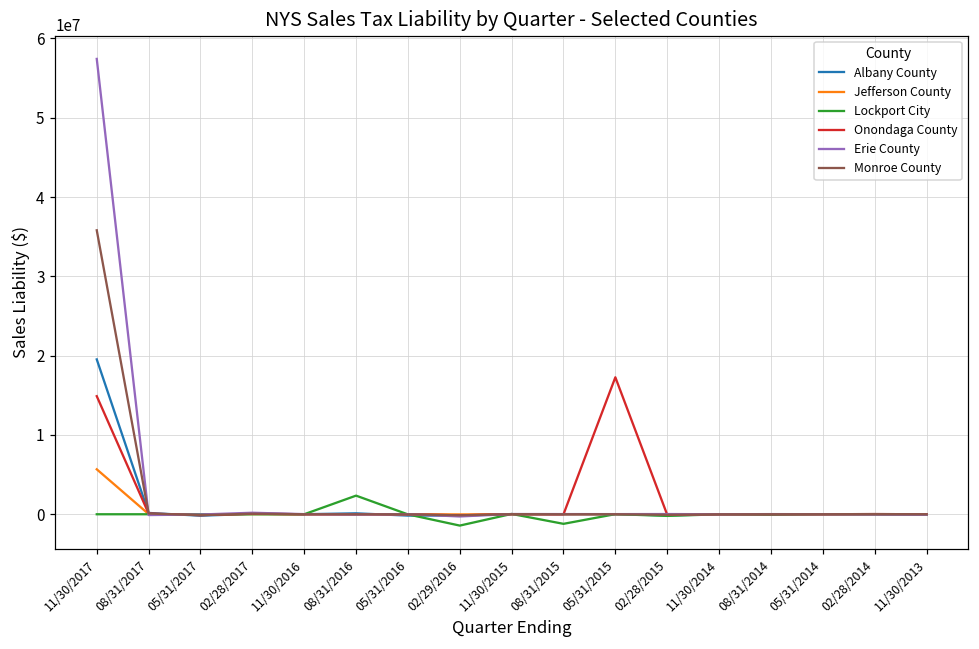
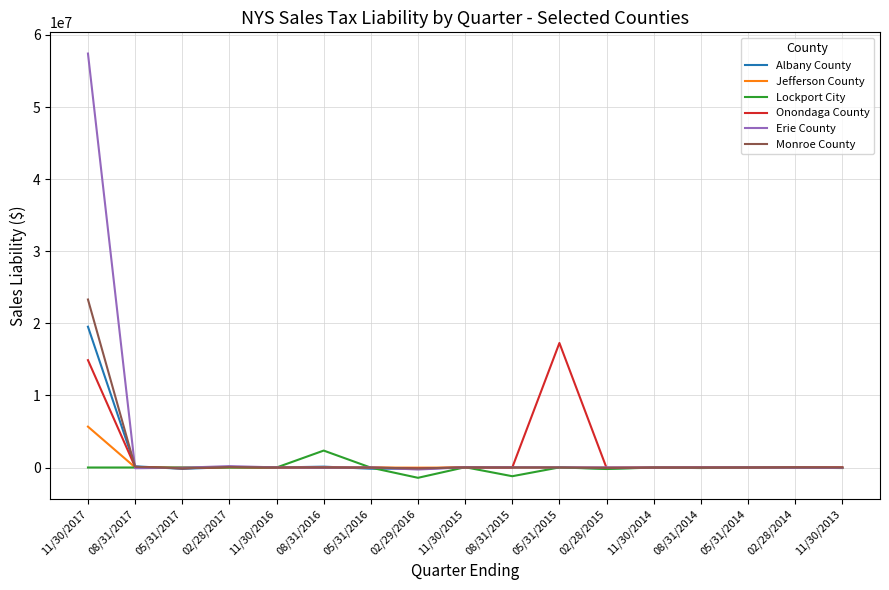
Monroe County, 11/30/2017: 36000000 -> 23000000
